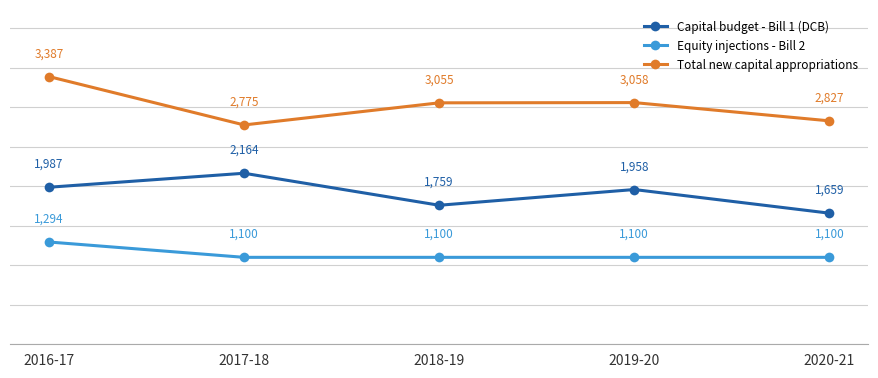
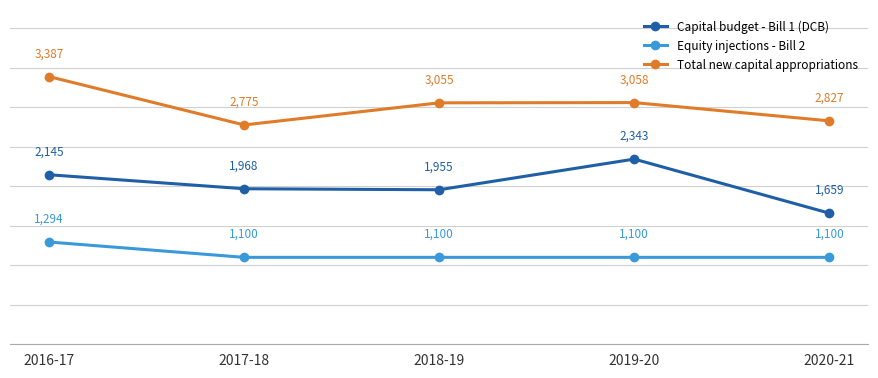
Capital budget - Bill 1 (DCB), 2016-17: 1,987 -> 2,145
Capital budget - Bill 1 (DCB), 2017-18: 2,164 -> 1,968
Capital budget - Bill 1 (DCB), 2018-19: 1,759 -> 1,955
Capital budget - Bill 1 (DCB), 2019-20: 1,958 -> 2,343
